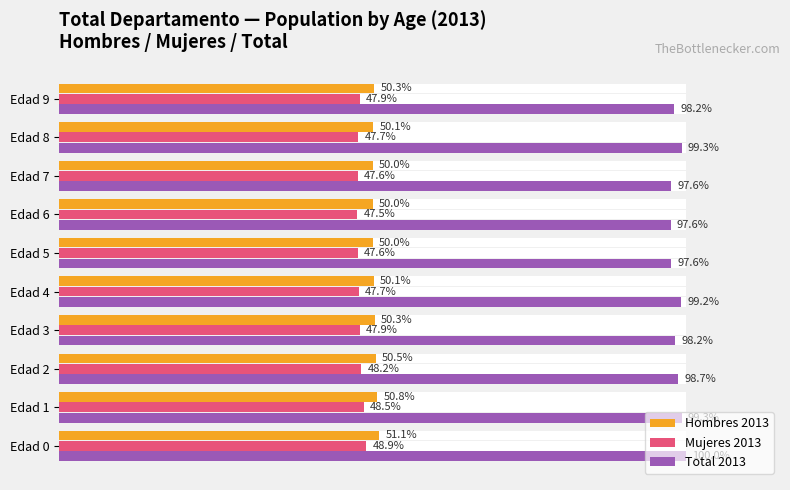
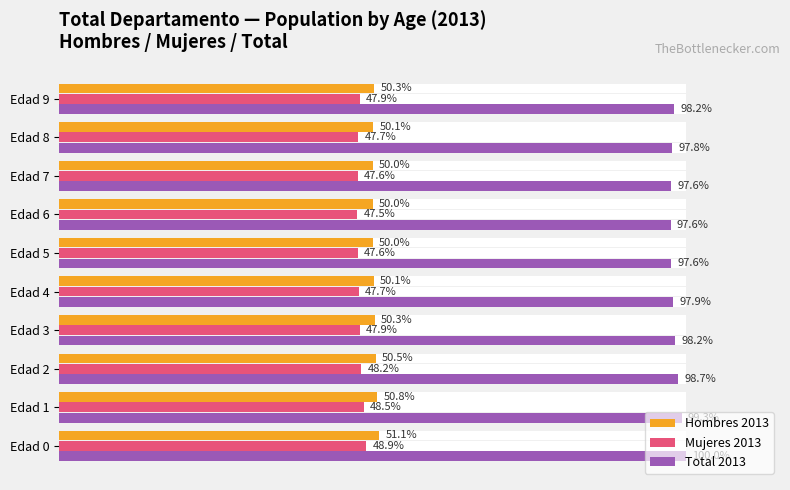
Total 2013, Edad 8: 99.3% -> 97.8%
Total 2013, Edad 4: 99.2% -> 97.9%
